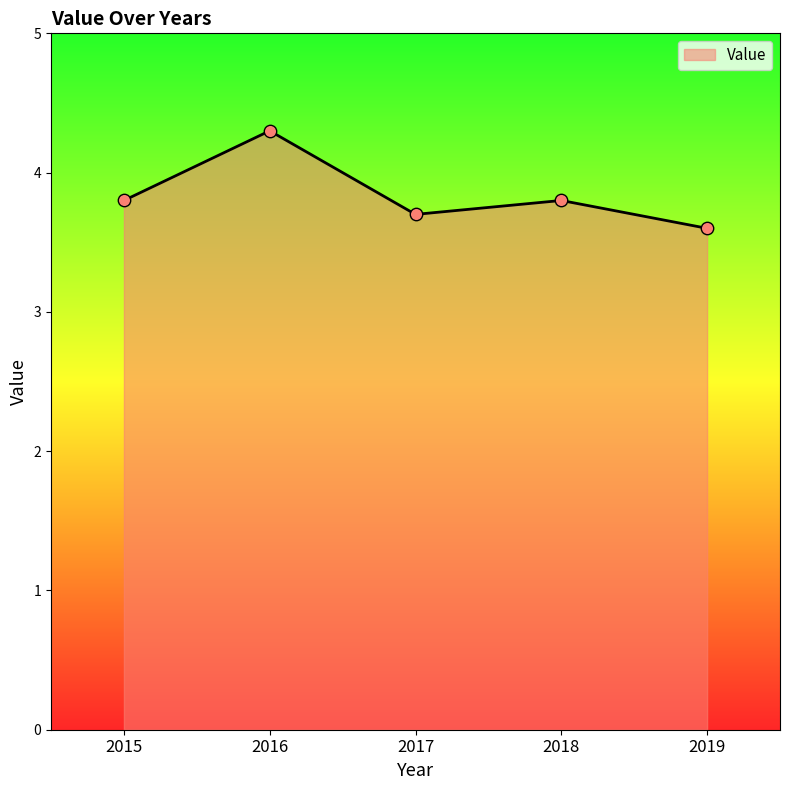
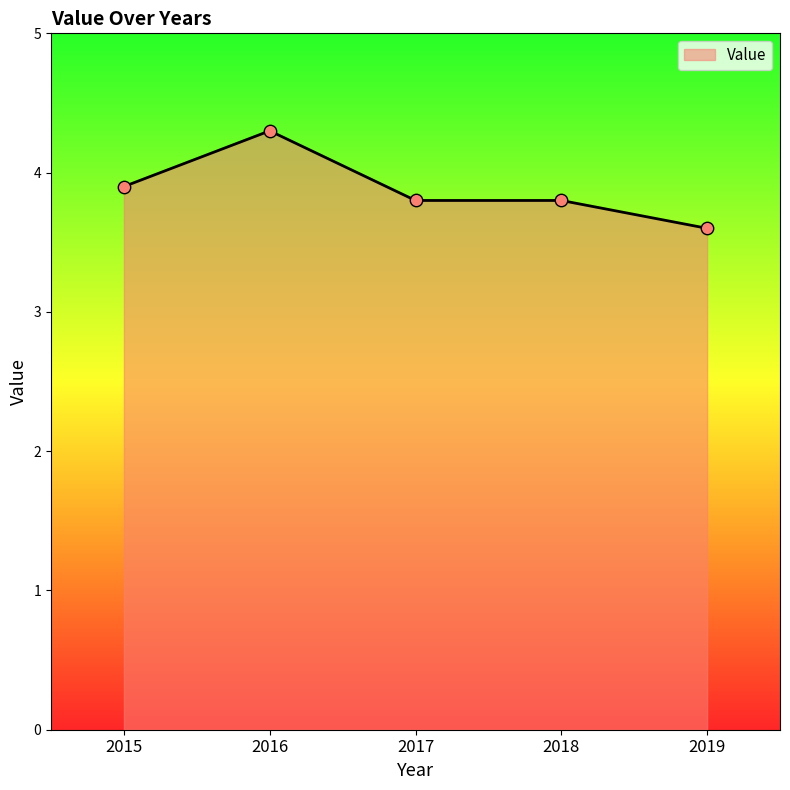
2015: 3.8 -> 3.9
2017: 3.7 -> 3.8
